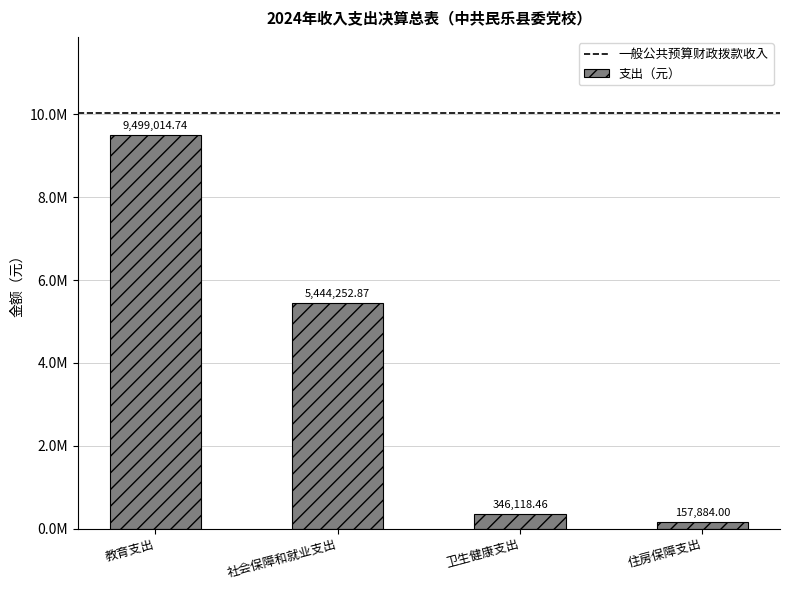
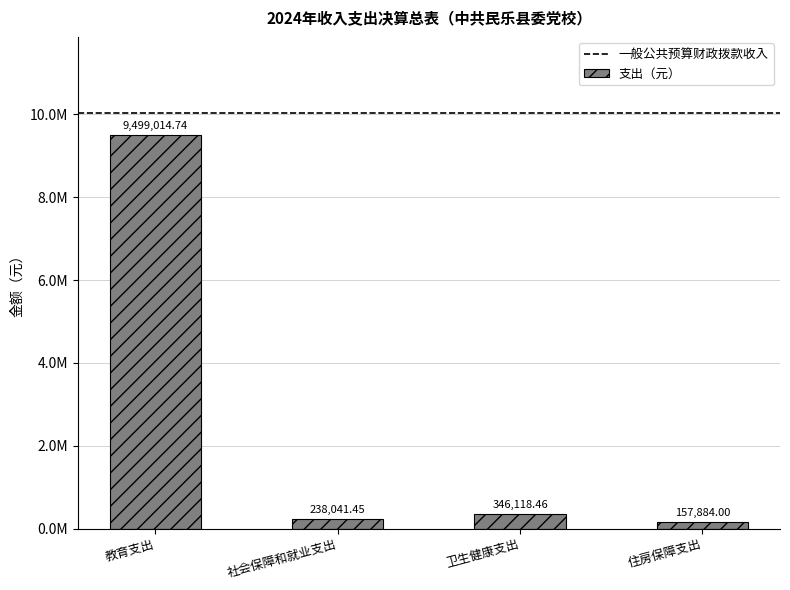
社会保障和就业支出: 5,444,252.87 -> 238,041.45
